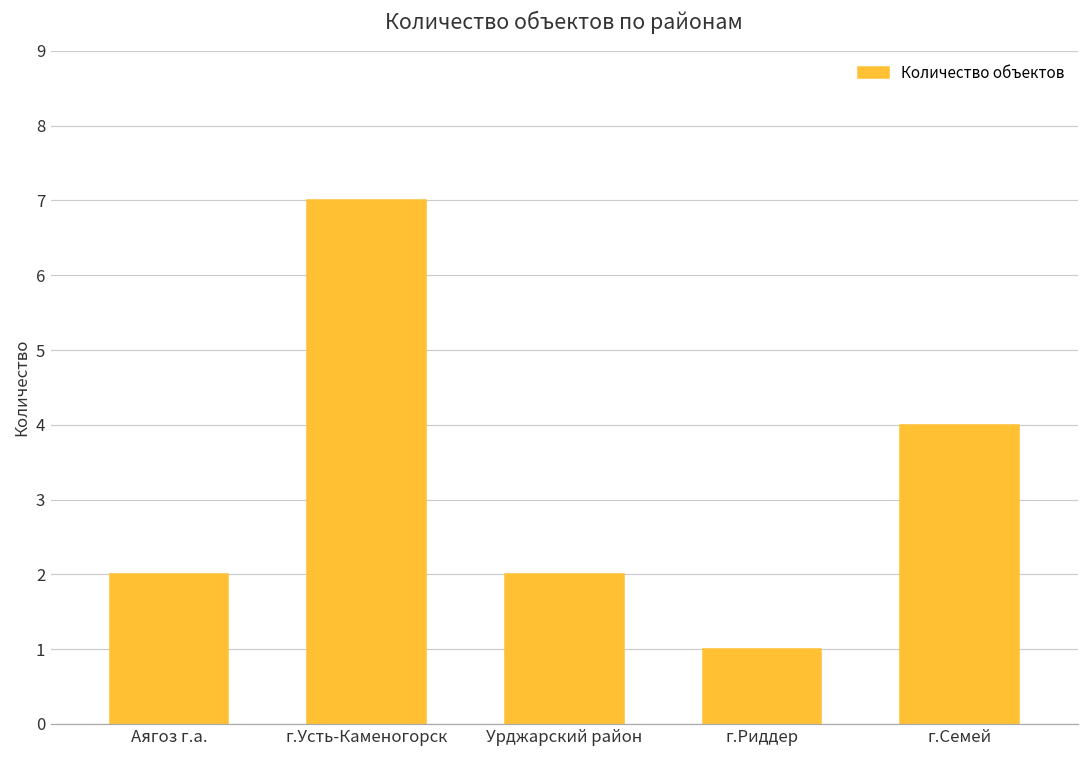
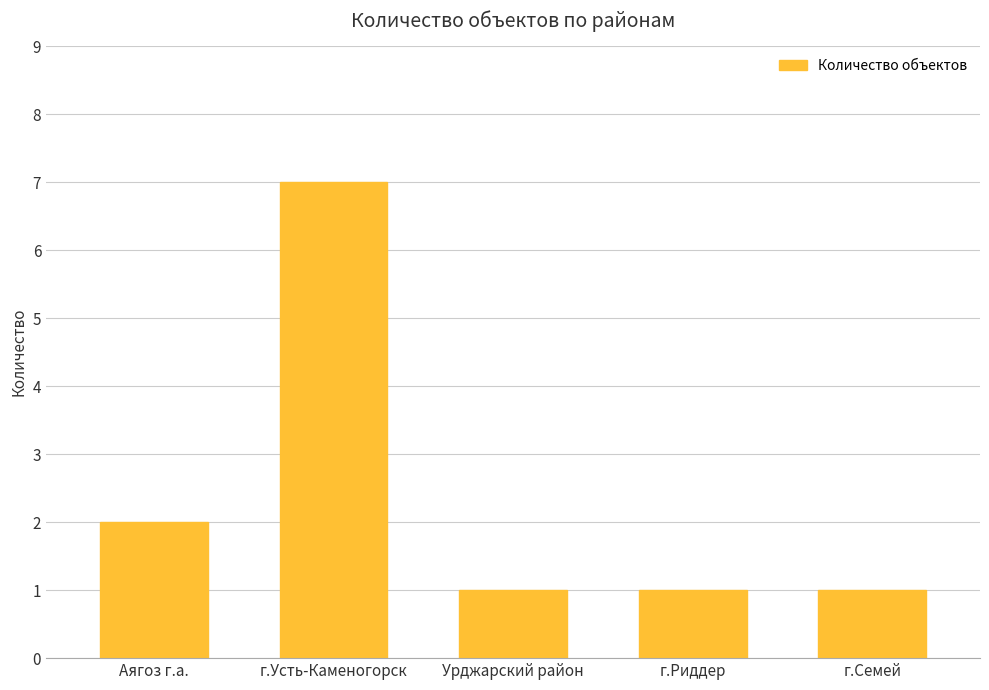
Урджарский район: 2 -> 1
г.Семей: 4 -> 1
